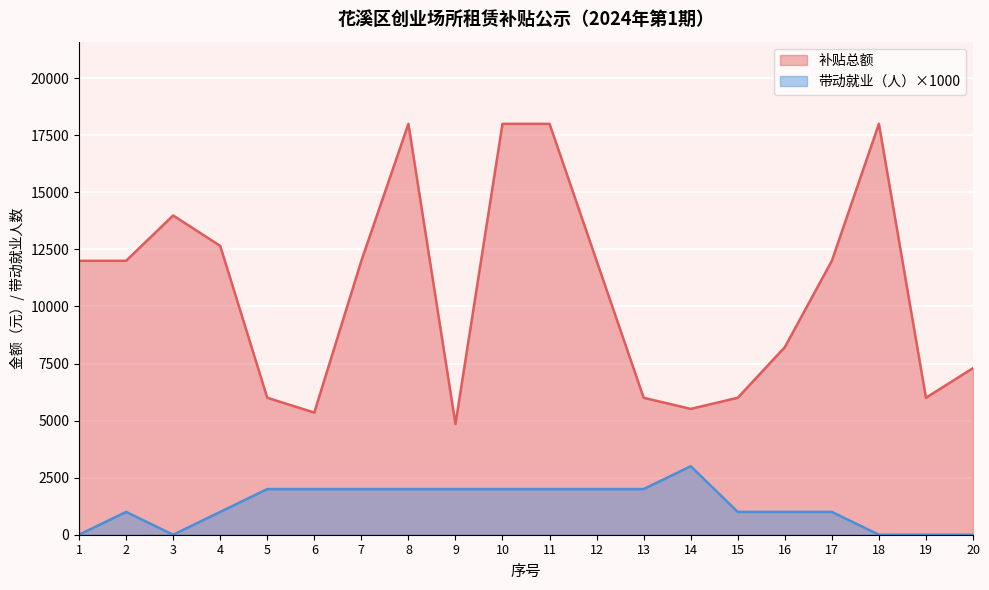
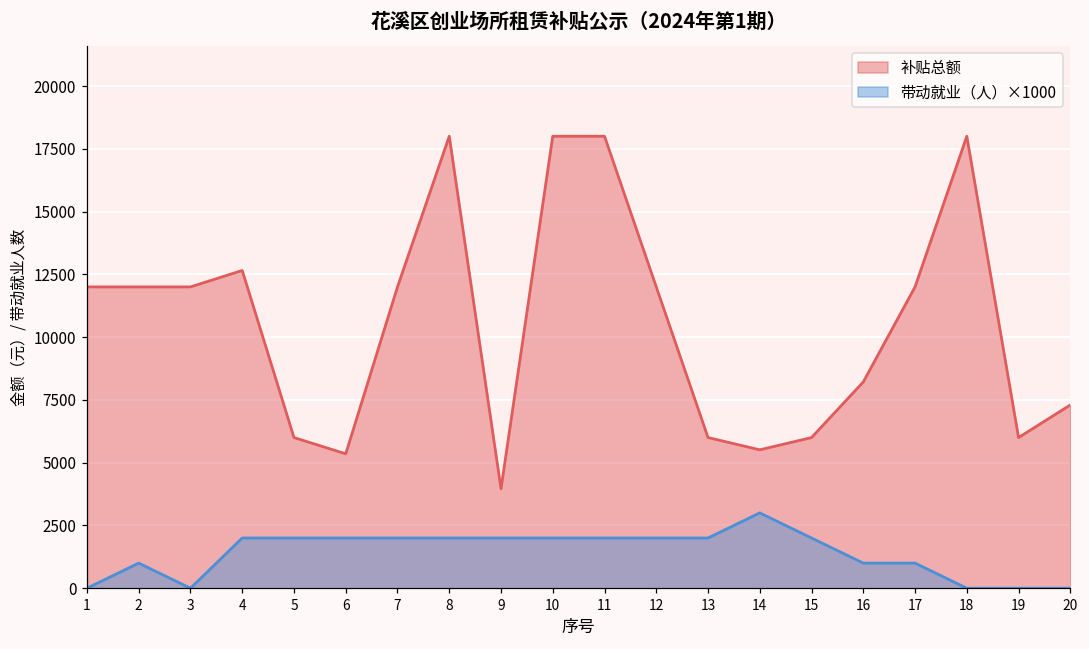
补贴总额, 3: 14000 -> 12000
带动就业（人）×1000, 4: 1000 -> 2000
补贴总额, 9: 4900 -> 4000
带动就业（人）×1000, 15: 1000 -> 2000
